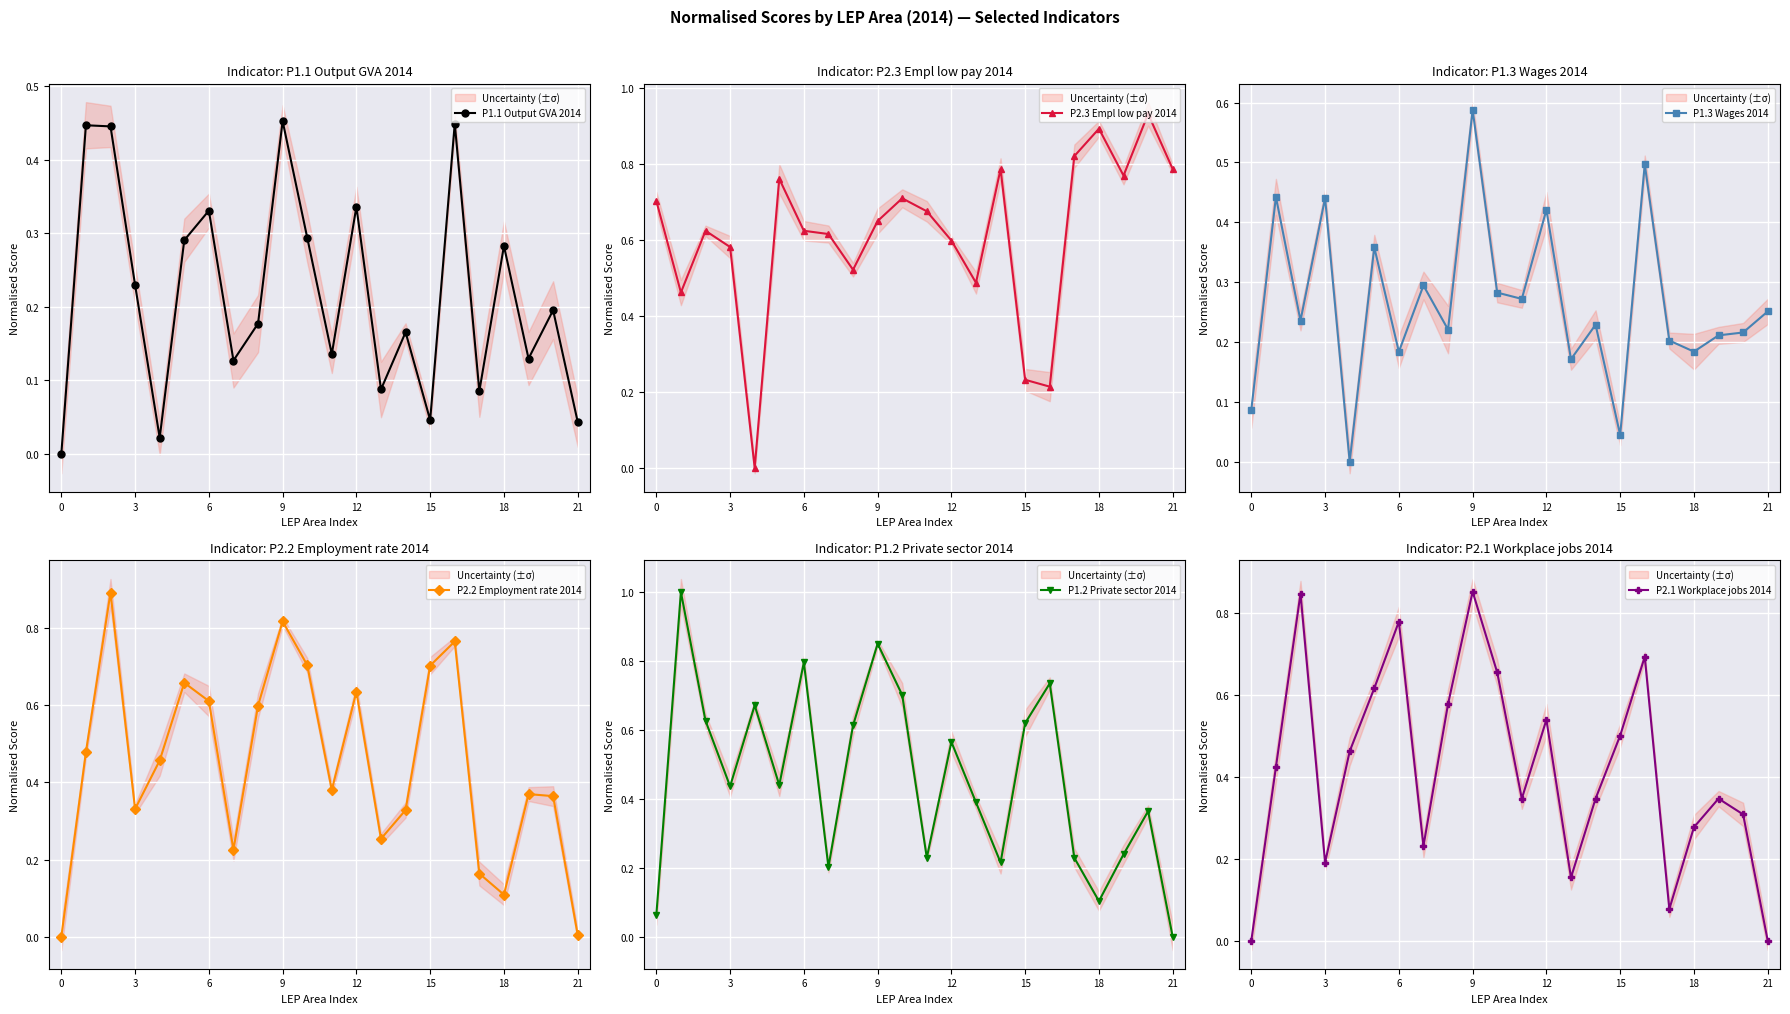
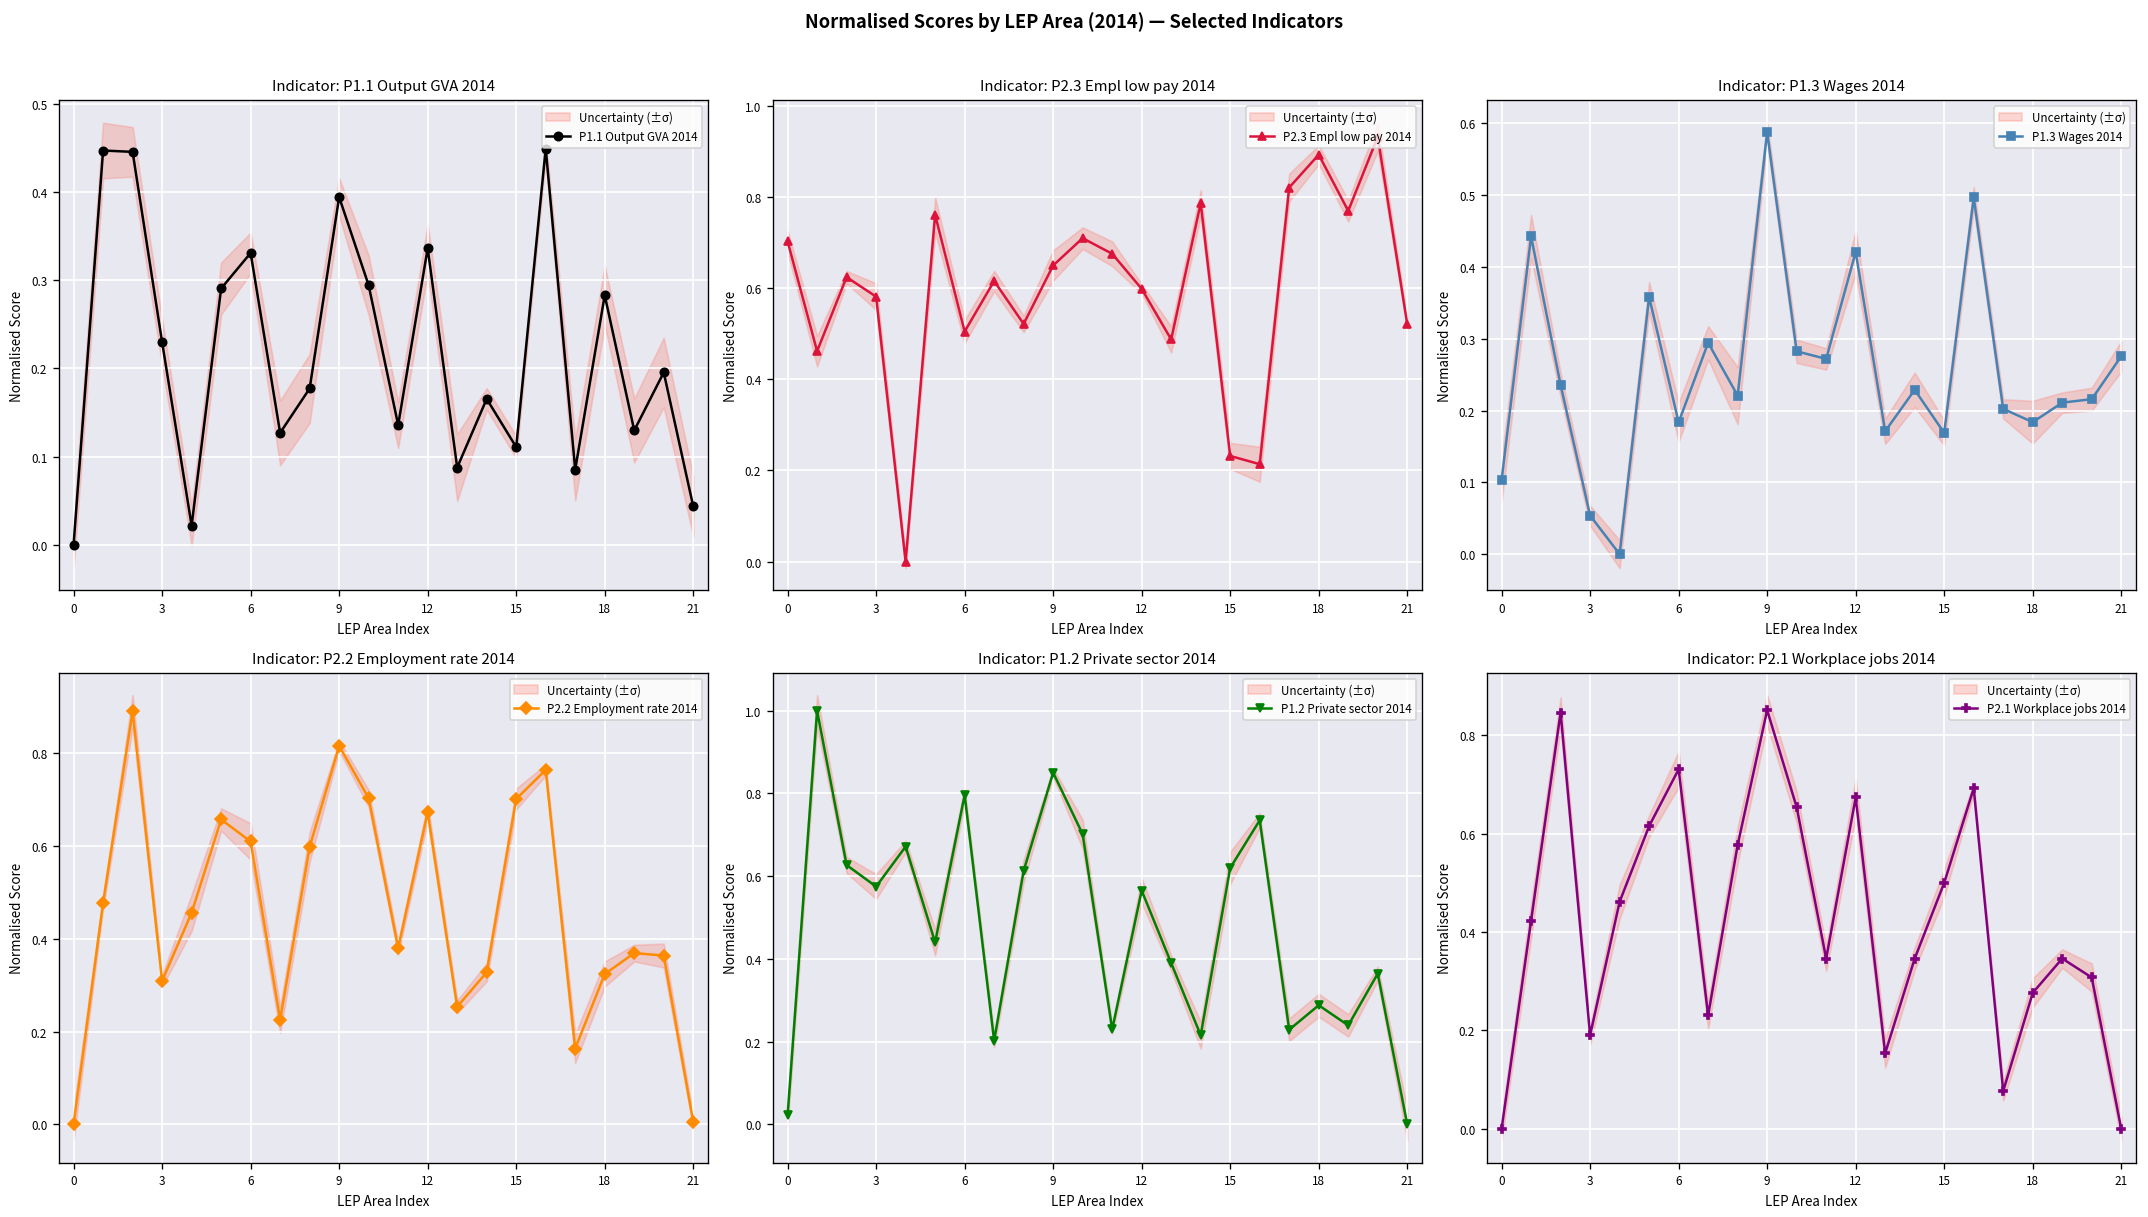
Indicator: P1.1 Output GVA 2014, P1.1 Output GVA 2014, 9: 0.45 -> 0.39
Indicator: P1.1 Output GVA 2014, P1.1 Output GVA 2014, 15: 0.05 -> 0.11
Indicator: P2.3 Empl low pay 2014, P2.3 Empl low pay 2014, 6: 0.62 -> 0.50
Indicator: P2.3 Empl low pay 2014, P2.3 Empl low pay 2014, 21: 0.79 -> 0.52
Indicator: P1.3 Wages 2014, P1.3 Wages 2014, 0: 0.09 -> 0.10
Indicator: P1.3 Wages 2014, P1.3 Wages 2014, 3: 0.44 -> 0.05
Indicator: P1.3 Wages 2014, P1.3 Wages 2014, 15: 0.04 -> 0.17
Indicator: P1.3 Wages 2014, P1.3 Wages 2014, 21: 0.25 -> 0.28
Indicator: P2.2 Employment rate 2014, P2.2 Employment rate 2014, 3: 0.33 -> 0.31
Indicator: P2.2 Employment rate 2014, P2.2 Employment rate 2014, 12: 0.63 -> 0.67
Indicator: P2.2 Employment rate 2014, P2.2 Employment rate 2014, 18: 0.11 -> 0.32
Indicator: P1.2 Private sector 2014, P1.2 Private sector 2014, 0: 0.06 -> 0.02
Indicator: P1.2 Private sector 2014, P1.2 Private sector 2014, 3: 0.44 -> 0.57
Indicator: P1.2 Private sector 2014, P1.2 Private sector 2014, 18: 0.10 -> 0.29
Indicator: P2.1 Workplace jobs 2014, P2.1 Workplace jobs 2014, 6: 0.78 -> 0.73
Indicator: P2.1 Workplace jobs 2014, P2.1 Workplace jobs 2014, 12: 0.54 -> 0.67
